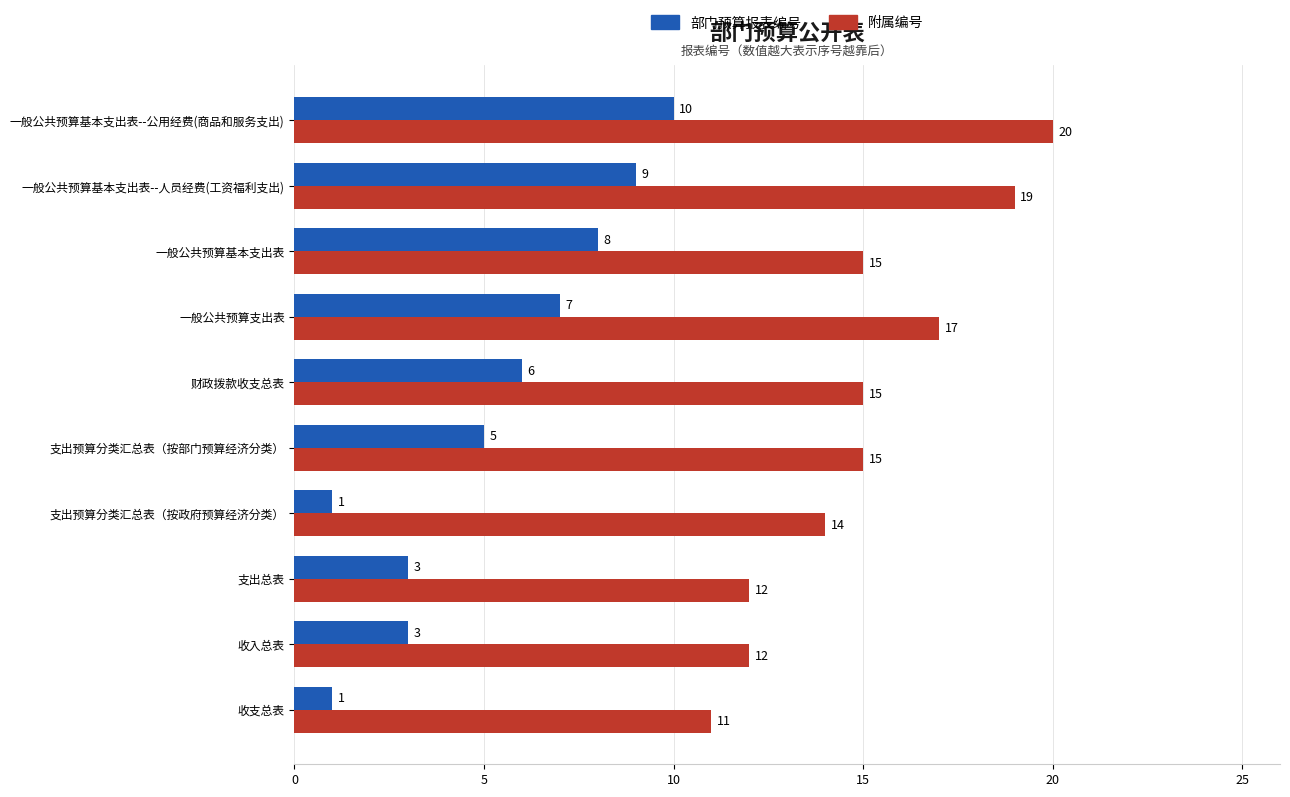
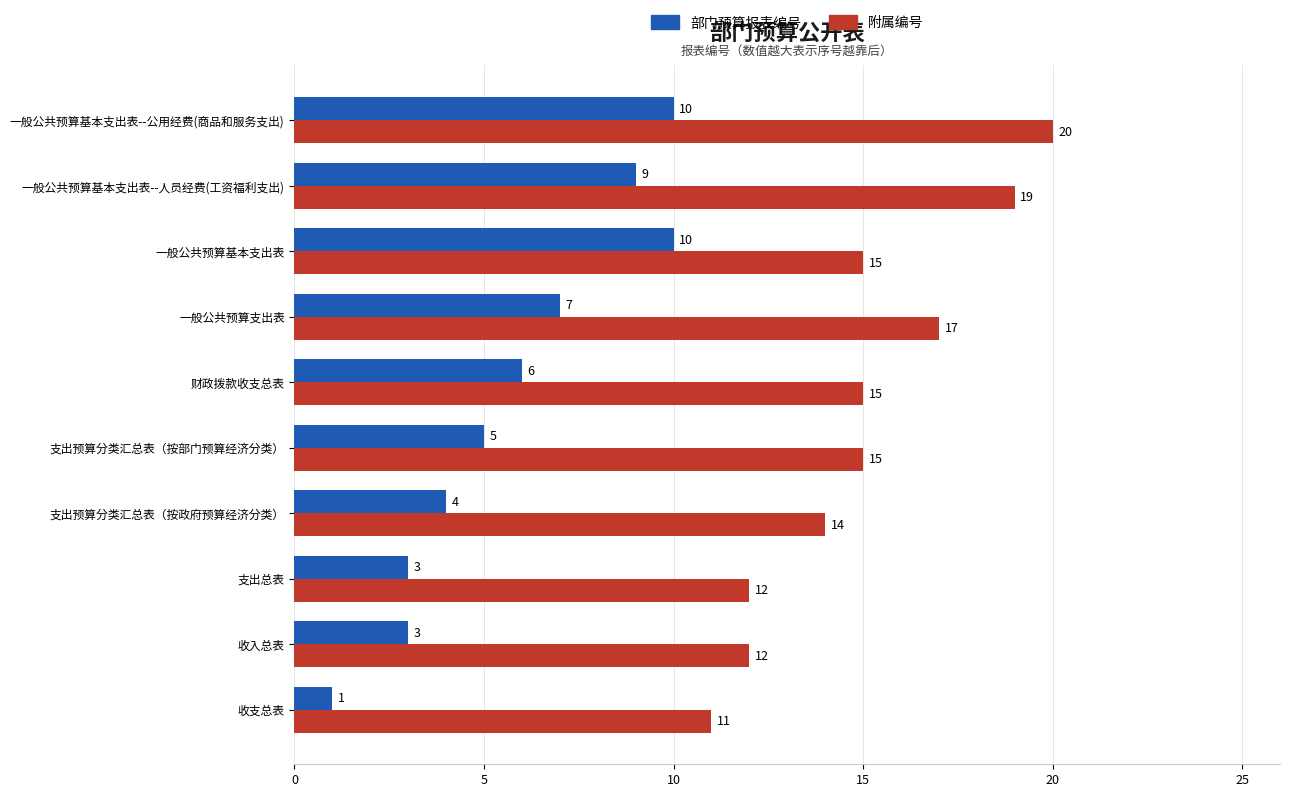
部门预算报表编号, 一般公共预算基本支出表: 8 -> 10
部门预算报表编号, 支出预算分类汇总表（按政府预算经济分类）: 1 -> 4
